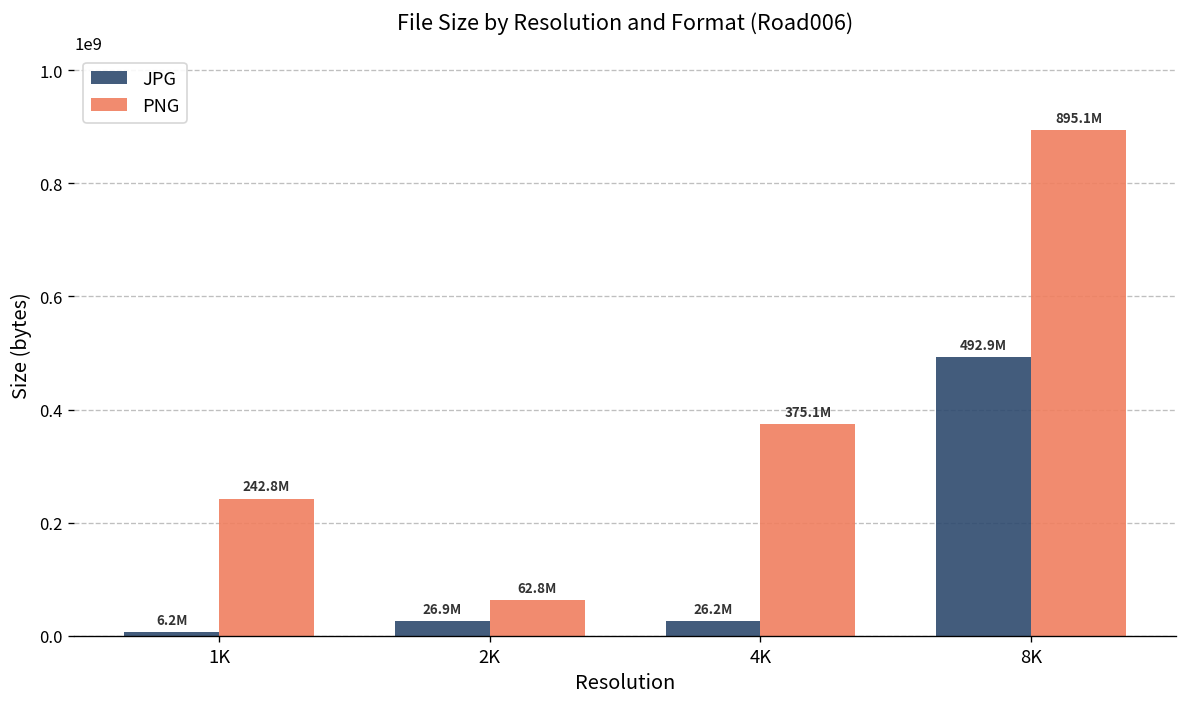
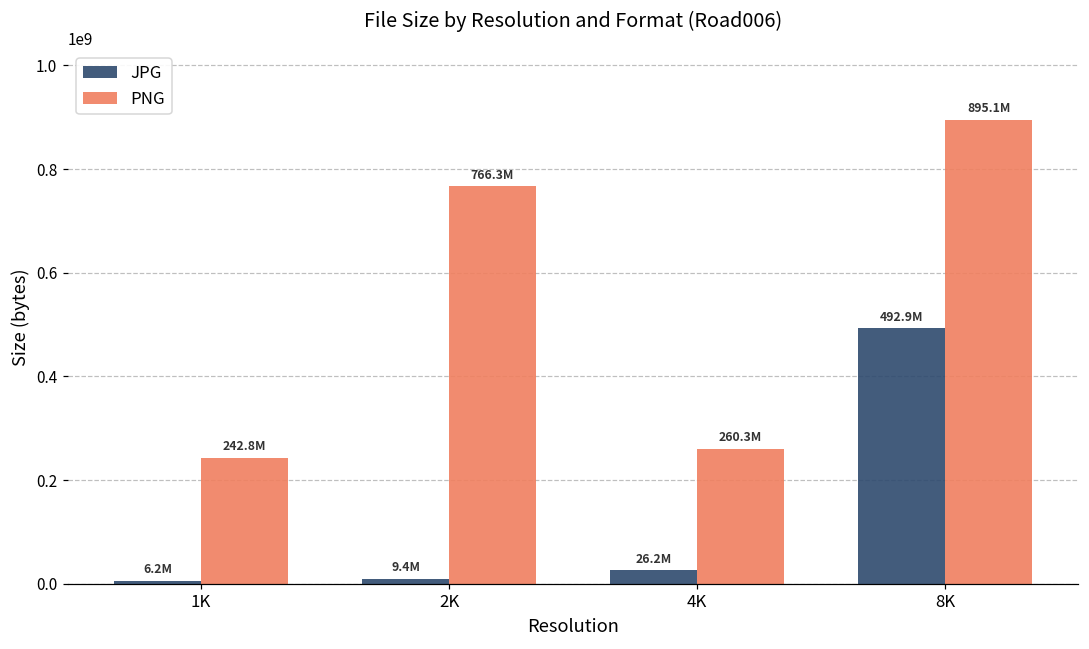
JPG, 2K: 26.9M -> 9.4M
PNG, 2K: 62.8M -> 766.3M
PNG, 4K: 375.1M -> 260.3M
